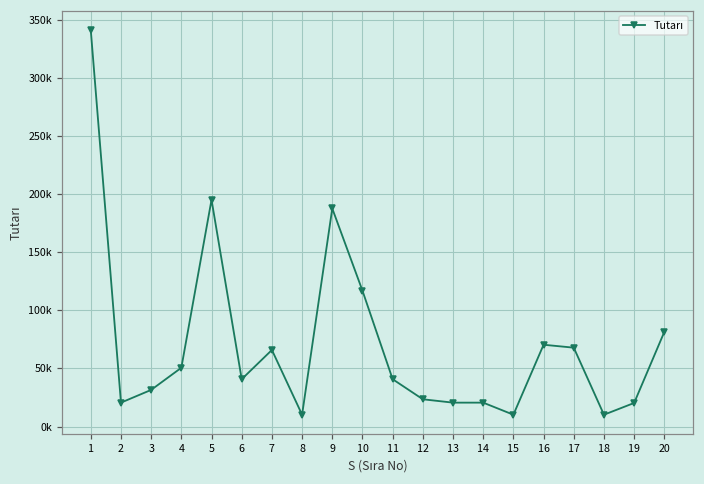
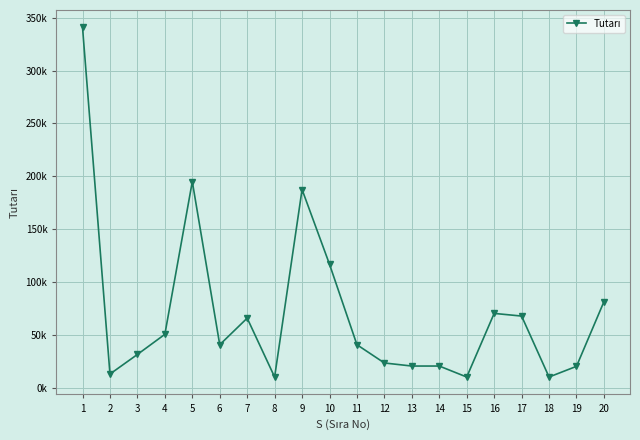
2: 21000 -> 13000
